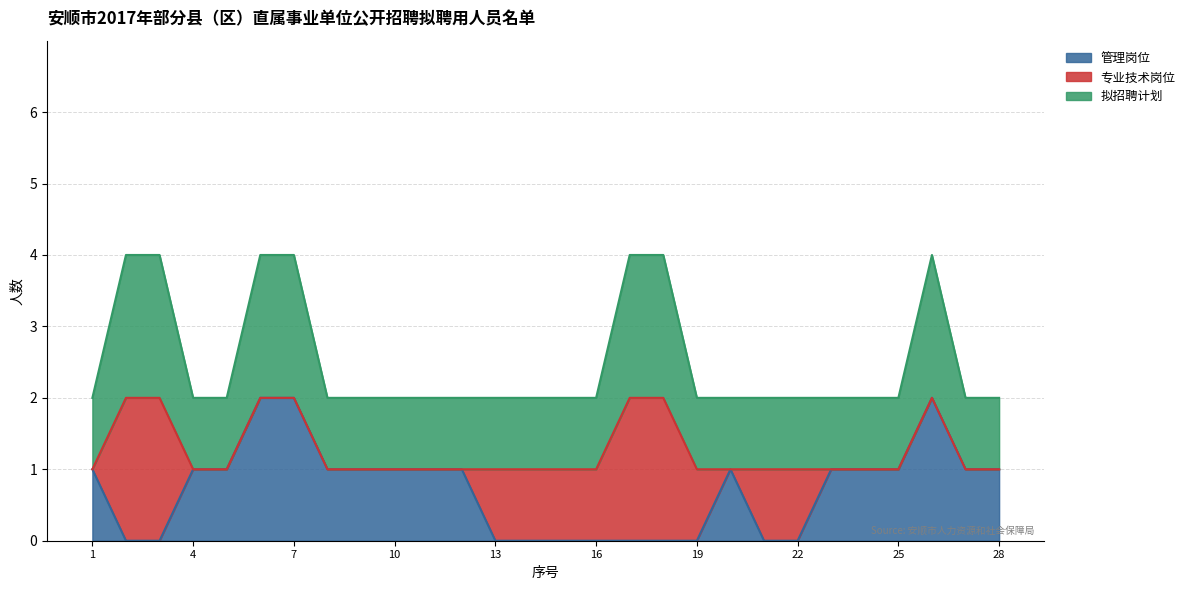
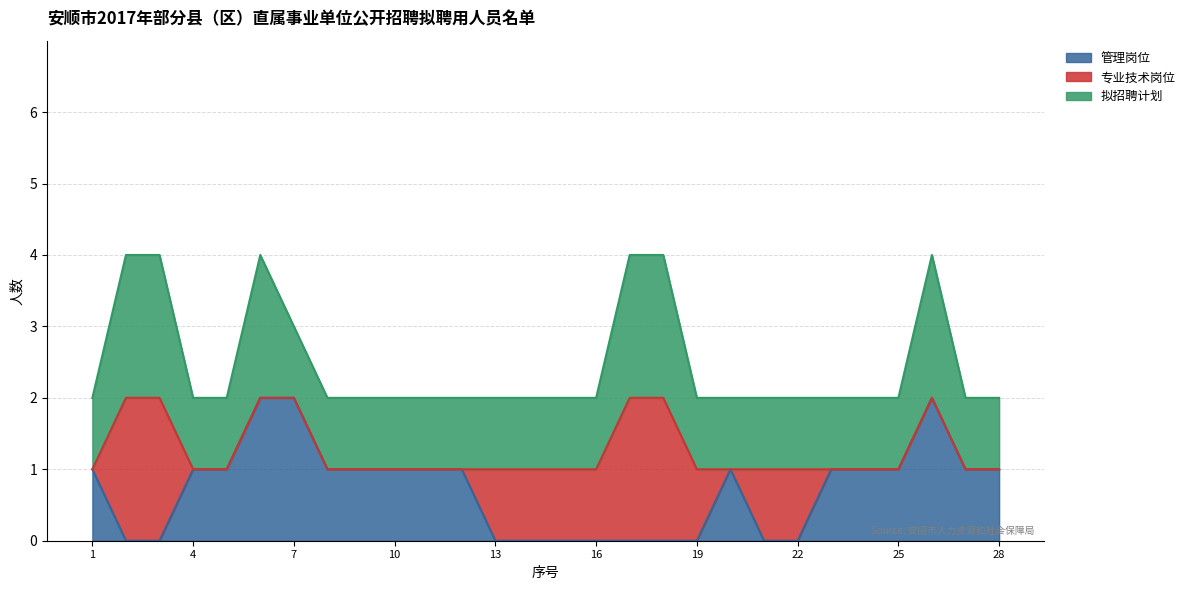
拟招聘计划, 7: 2 -> 1
